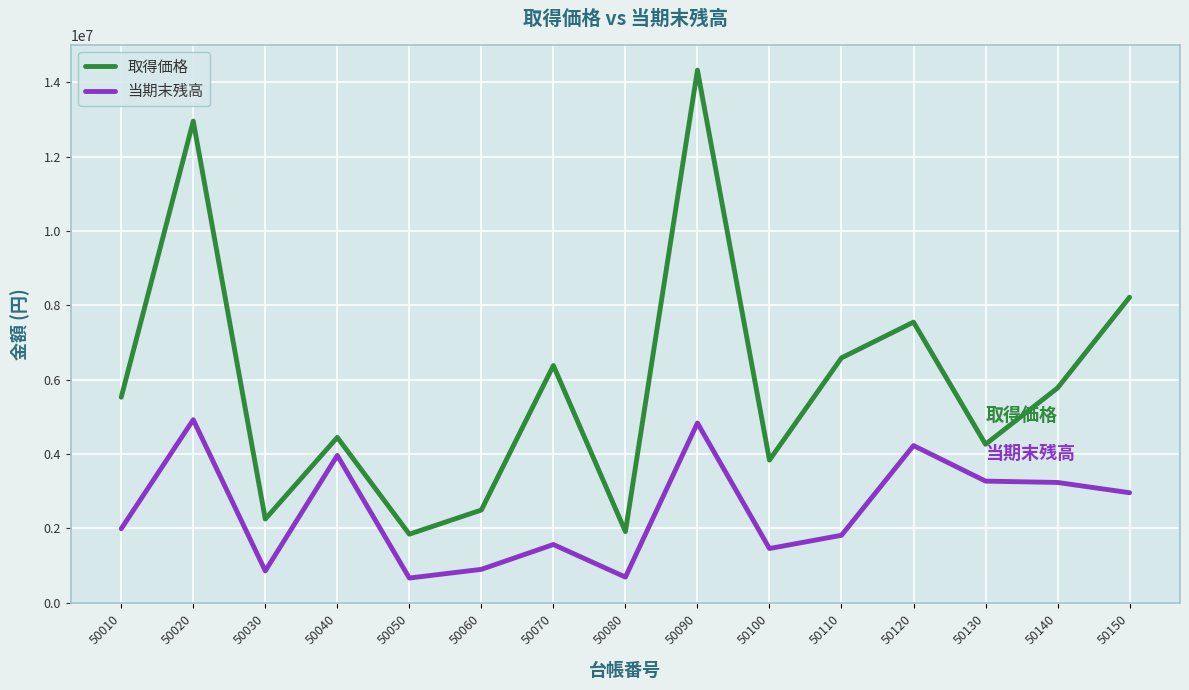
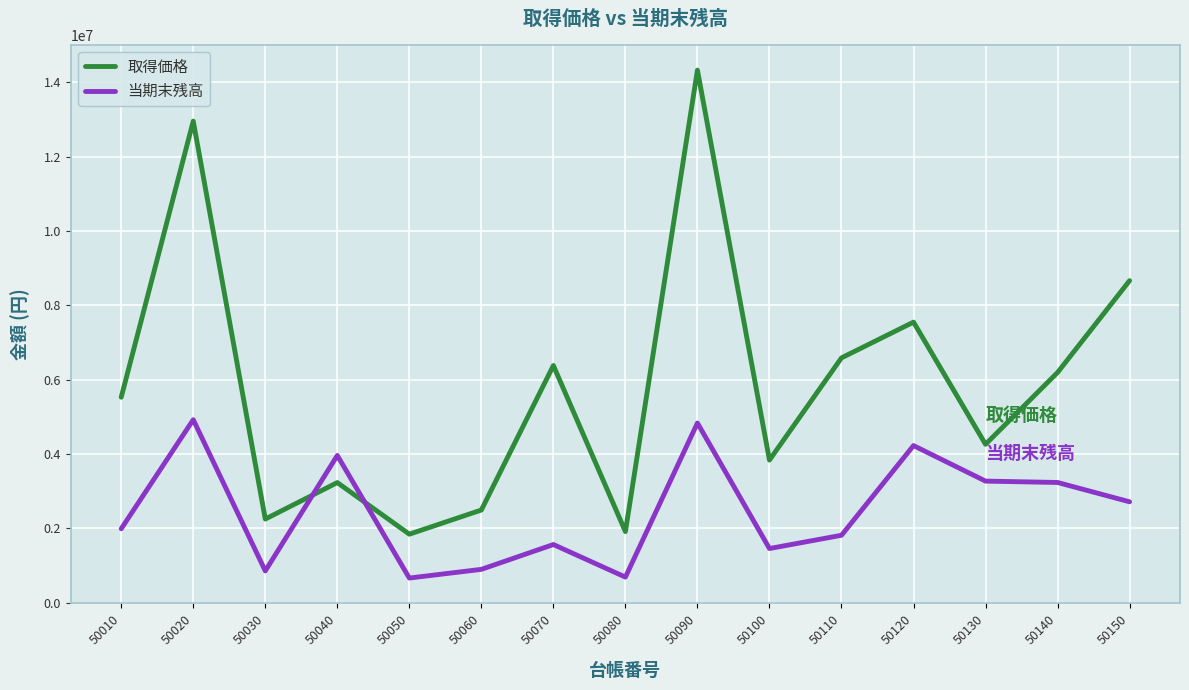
取得価格, 50040: 4400000 -> 3200000
取得価格, 50140: 5800000 -> 6200000
取得価格, 50150: 8200000 -> 8700000
当期末残高, 50150: 3000000 -> 2700000
